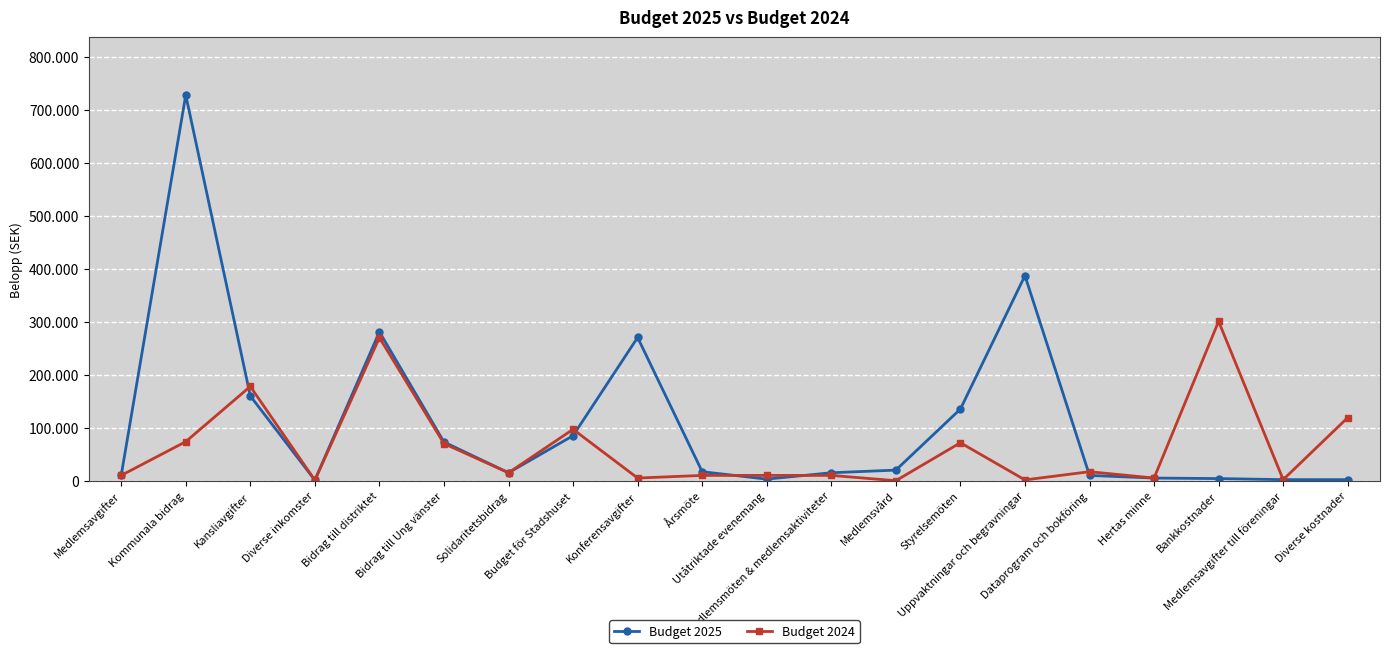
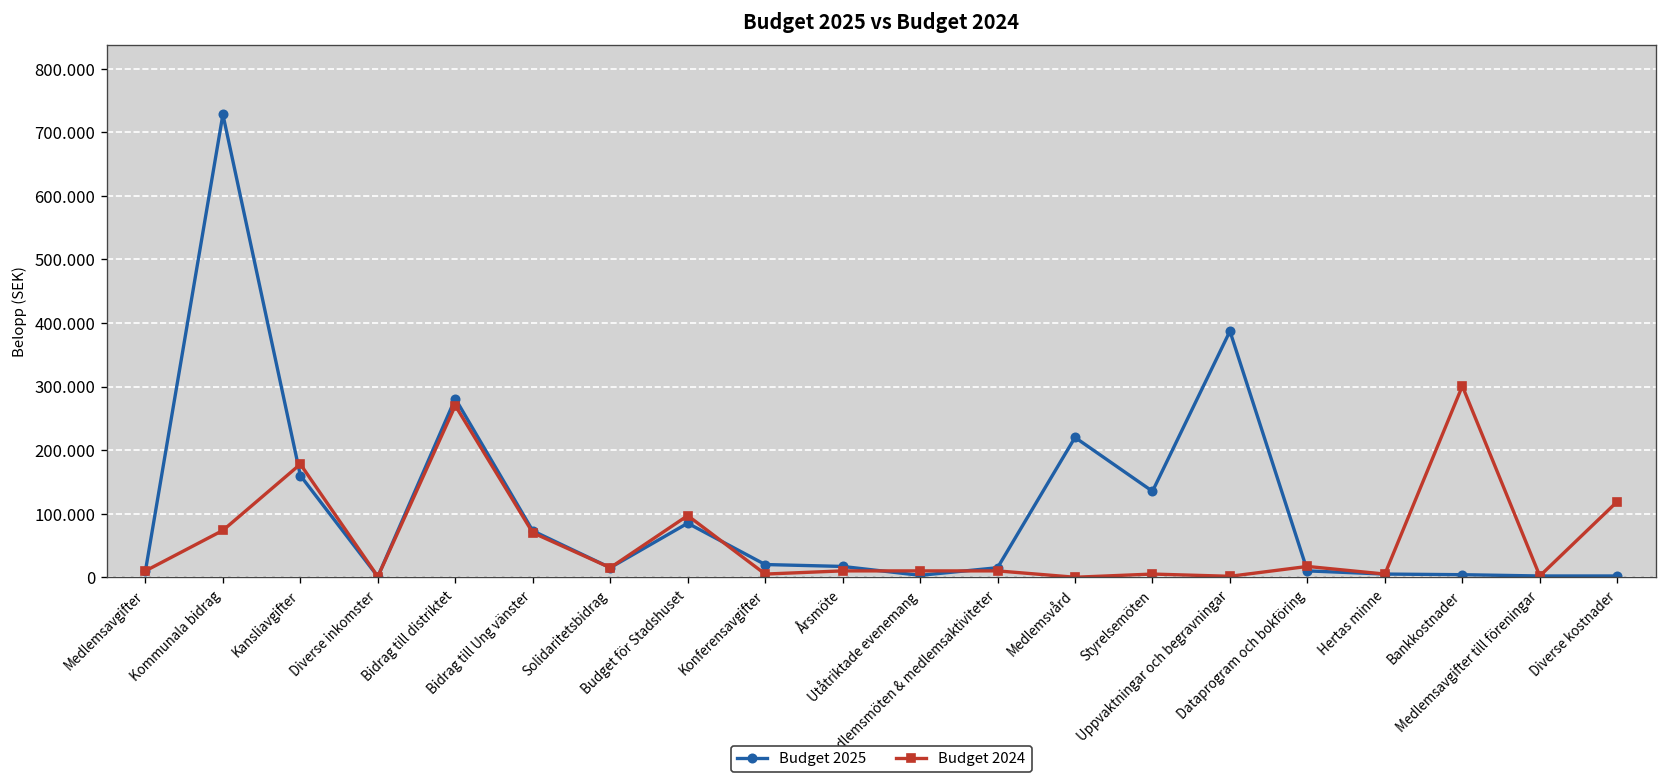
Budget 2025, Konferensavgifter: 270 -> 20
Budget 2025, Medlemsvård: 20 -> 220
Budget 2024, Styrelsemöten: 70 -> 10
